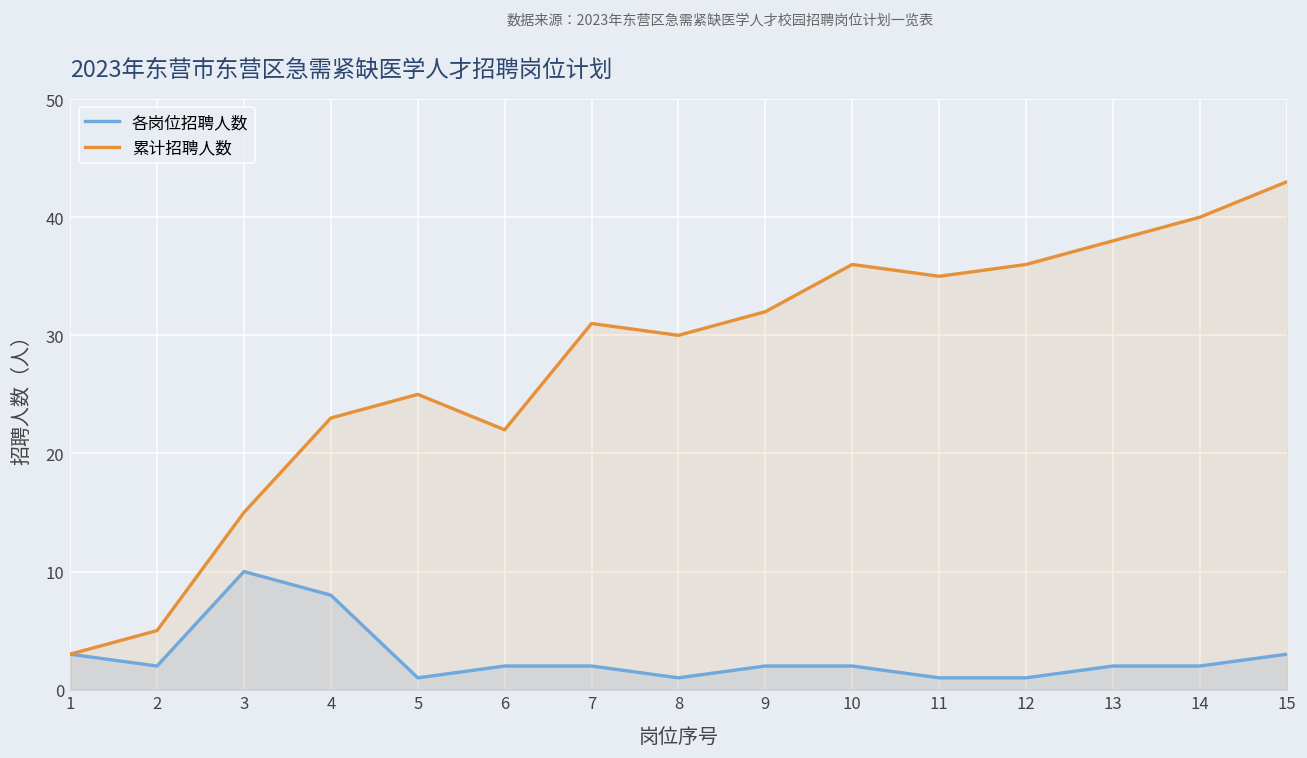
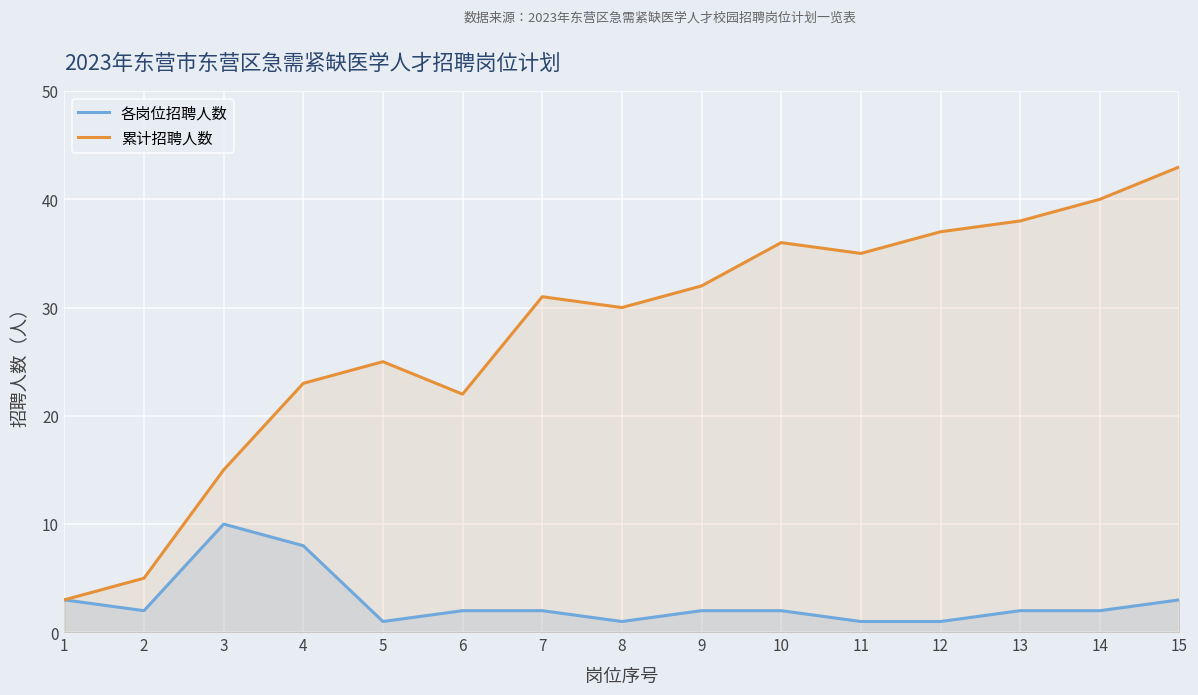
累计招聘人数, 12: 36 -> 37
